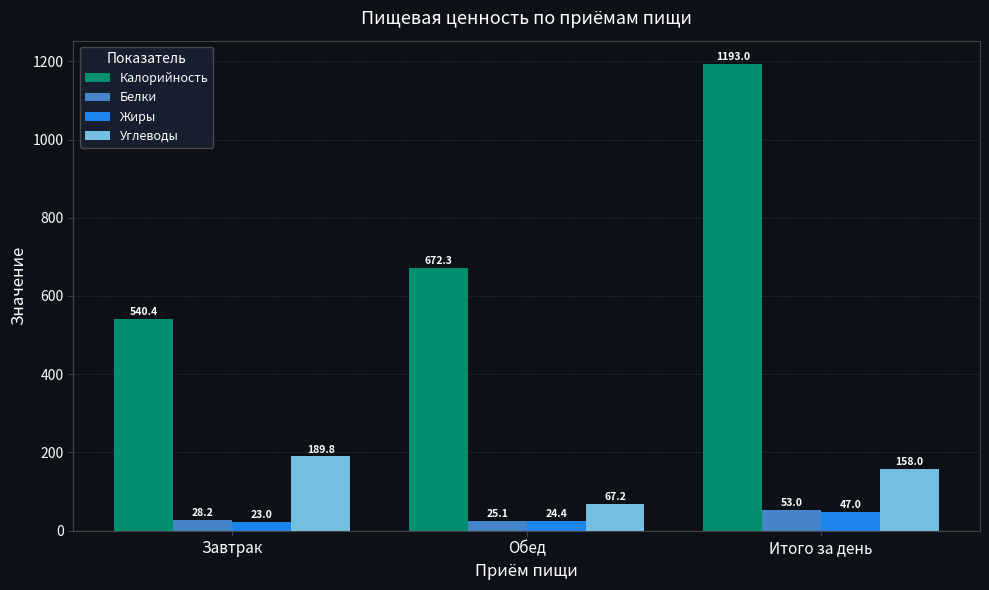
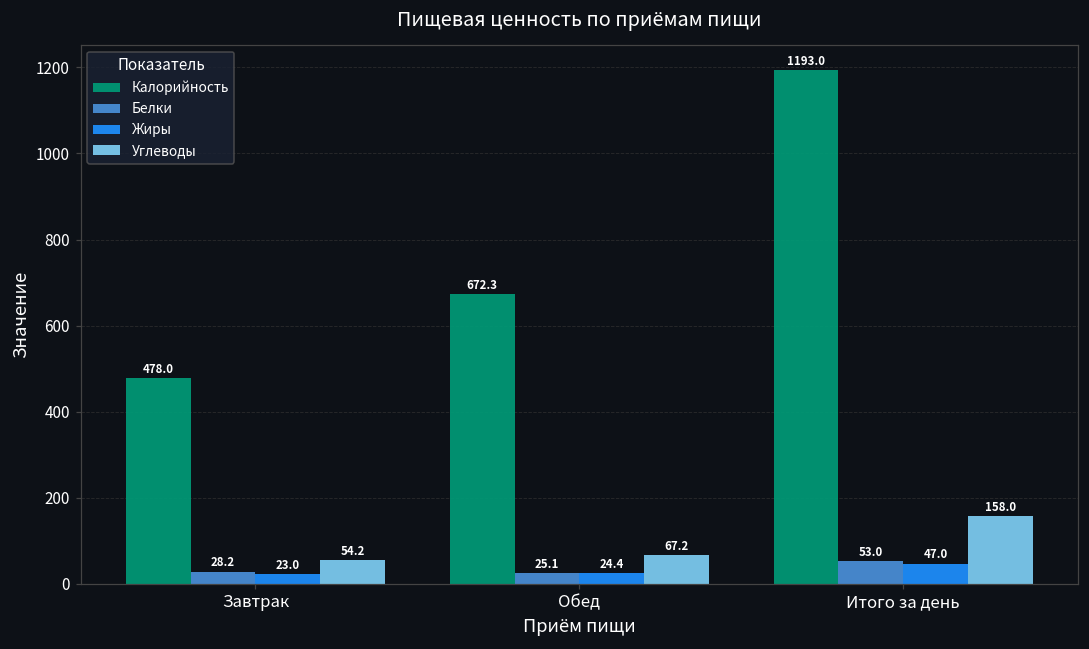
Калорийность, Завтрак: 540.4 -> 478.0
Углеводы, Завтрак: 189.8 -> 54.2
